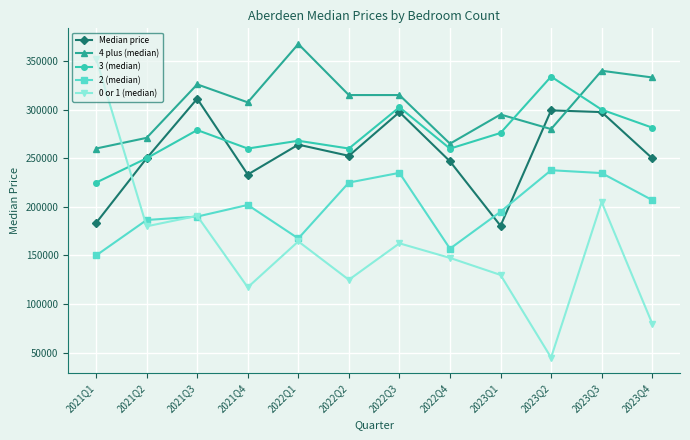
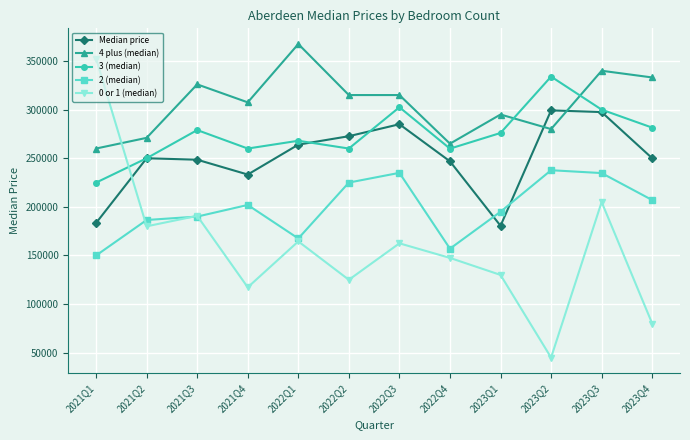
Median price, 2021Q3: 310000 -> 250000
Median price, 2022Q2: 250000 -> 270000
Median price, 2022Q3: 300000 -> 290000
